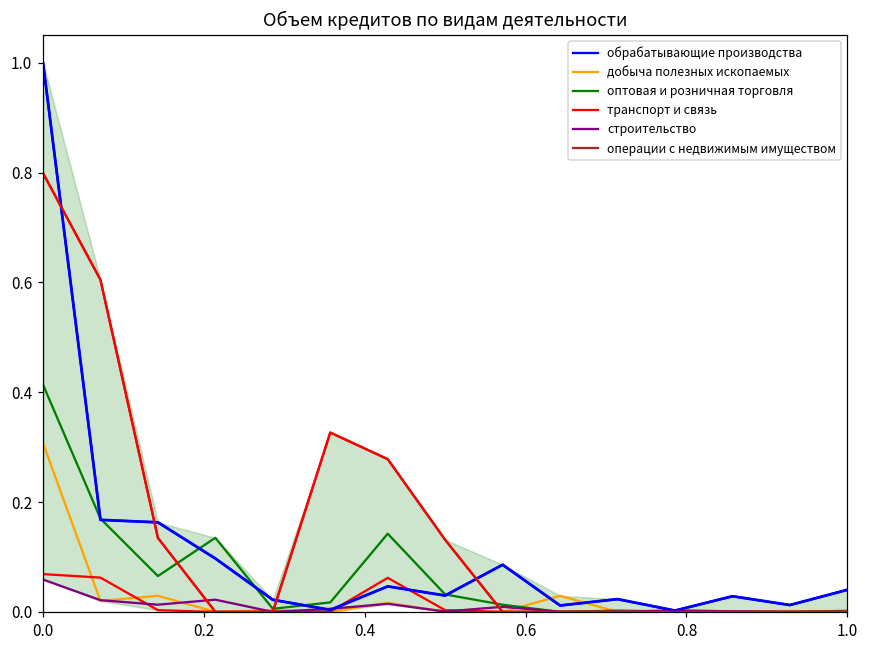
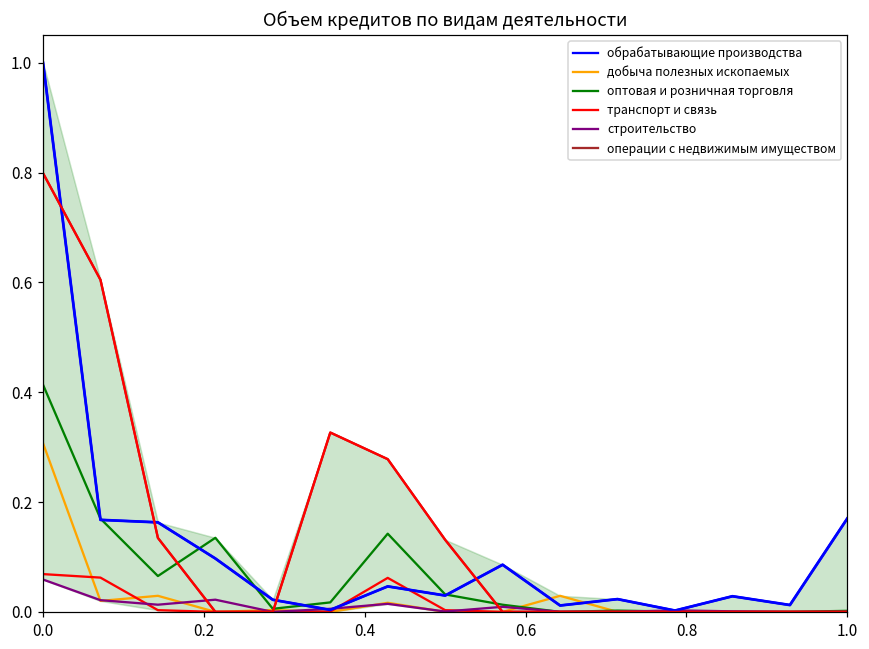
обрабатывающие производства, 1.0: 0.04 -> 0.17
